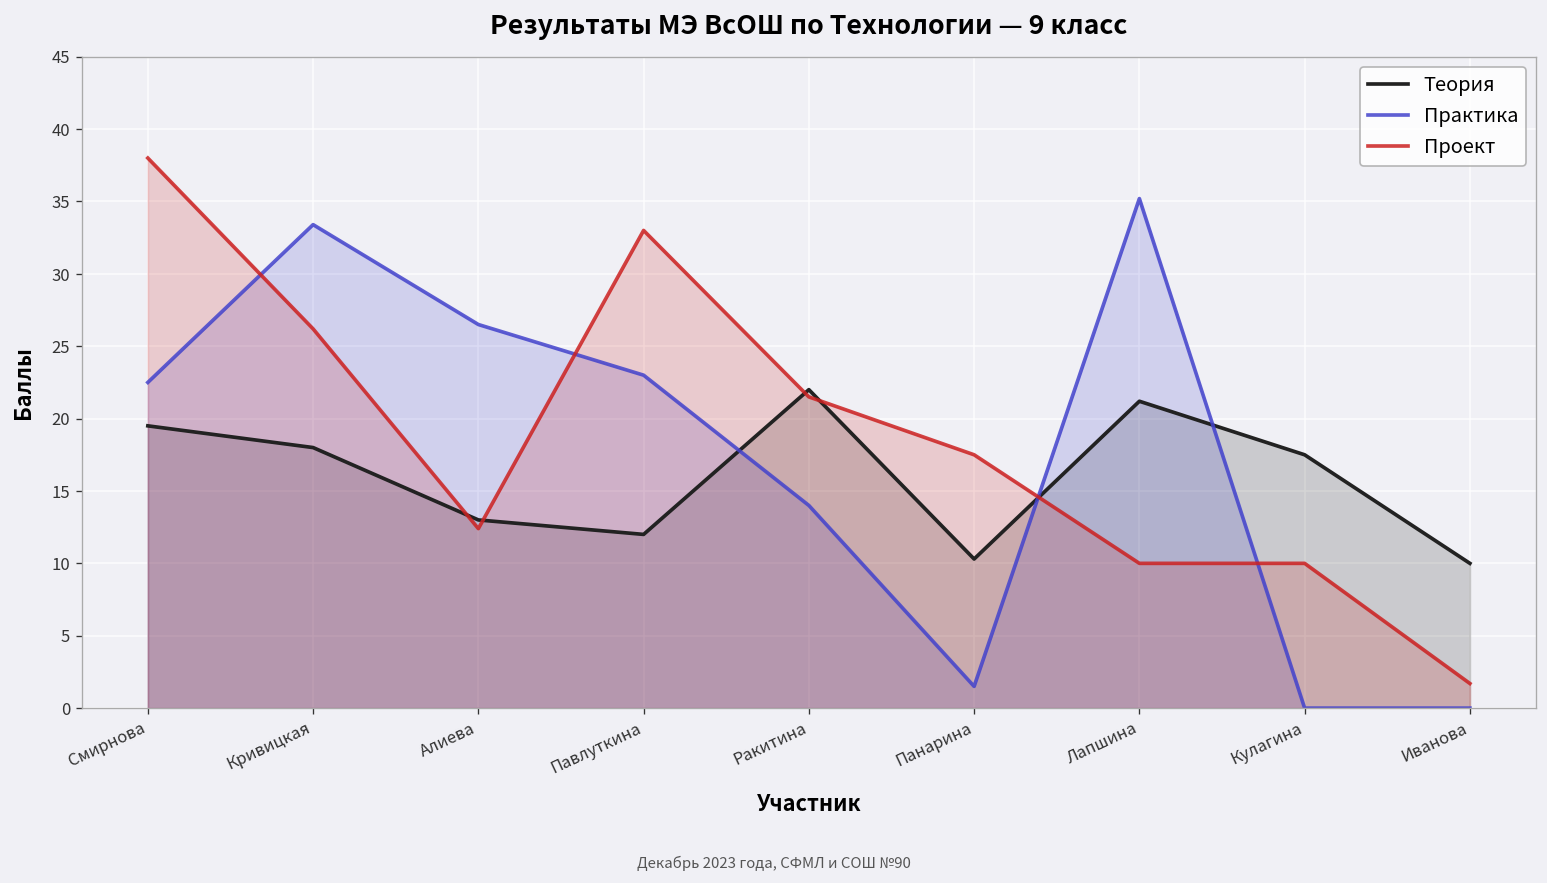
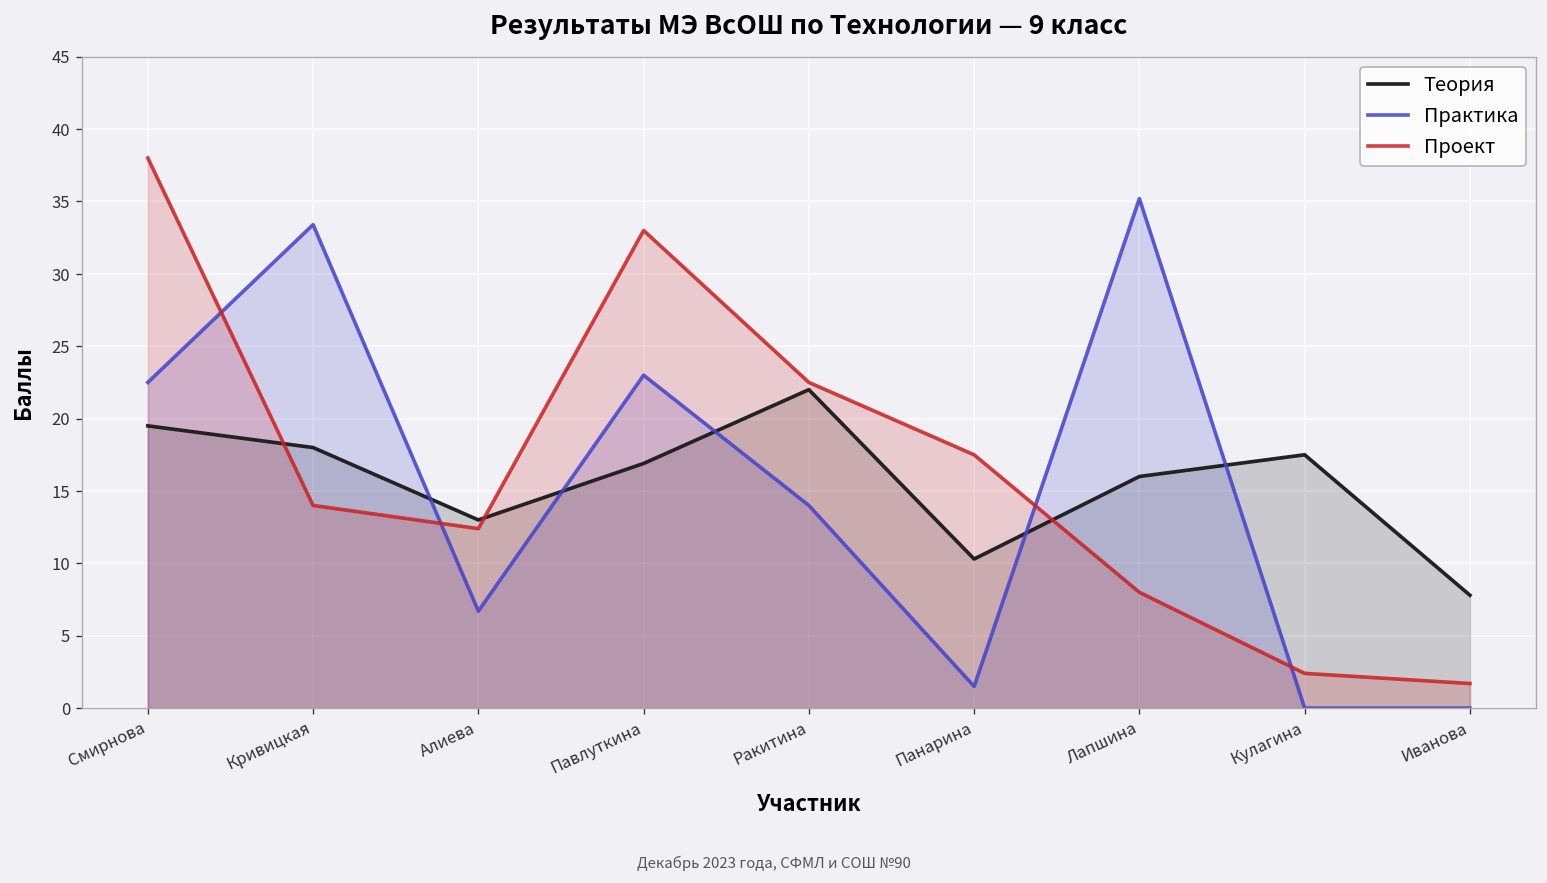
Проект, Кривицкая: 26.2 -> 14.0
Практика, Алиева: 26.5 -> 6.7
Теория, Павлуткина: 12.0 -> 16.9
Проект, Ракитина: 21.5 -> 22.5
Теория, Лапшина: 21.2 -> 16.0
Проект, Лапшина: 10 -> 8
Проект, Кулагина: 10.0 -> 2.4
Теория, Иванова: 10.0 -> 7.8
